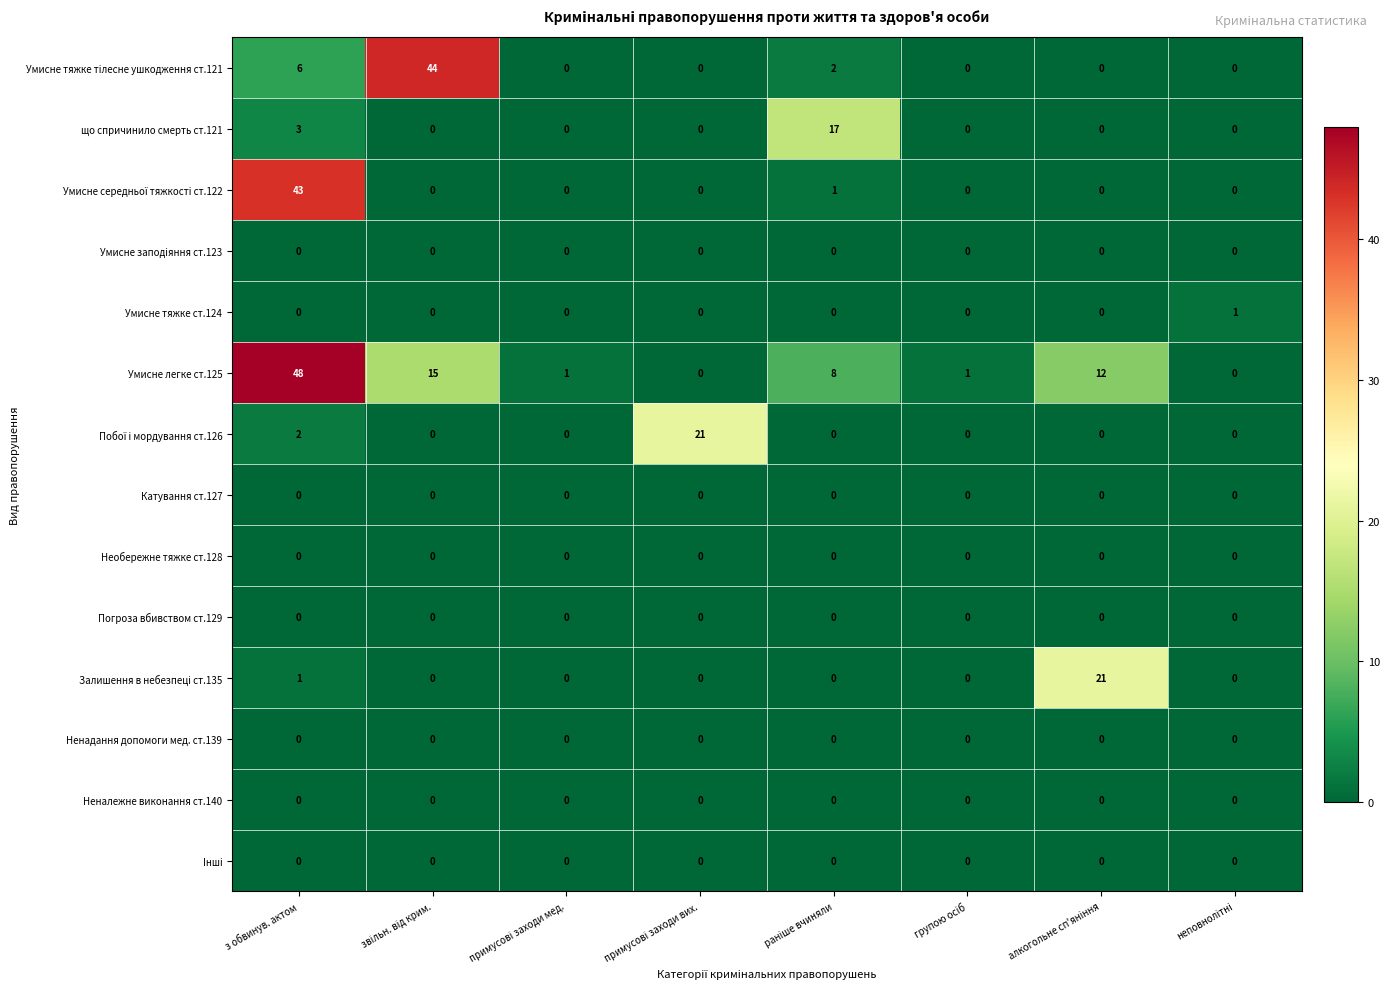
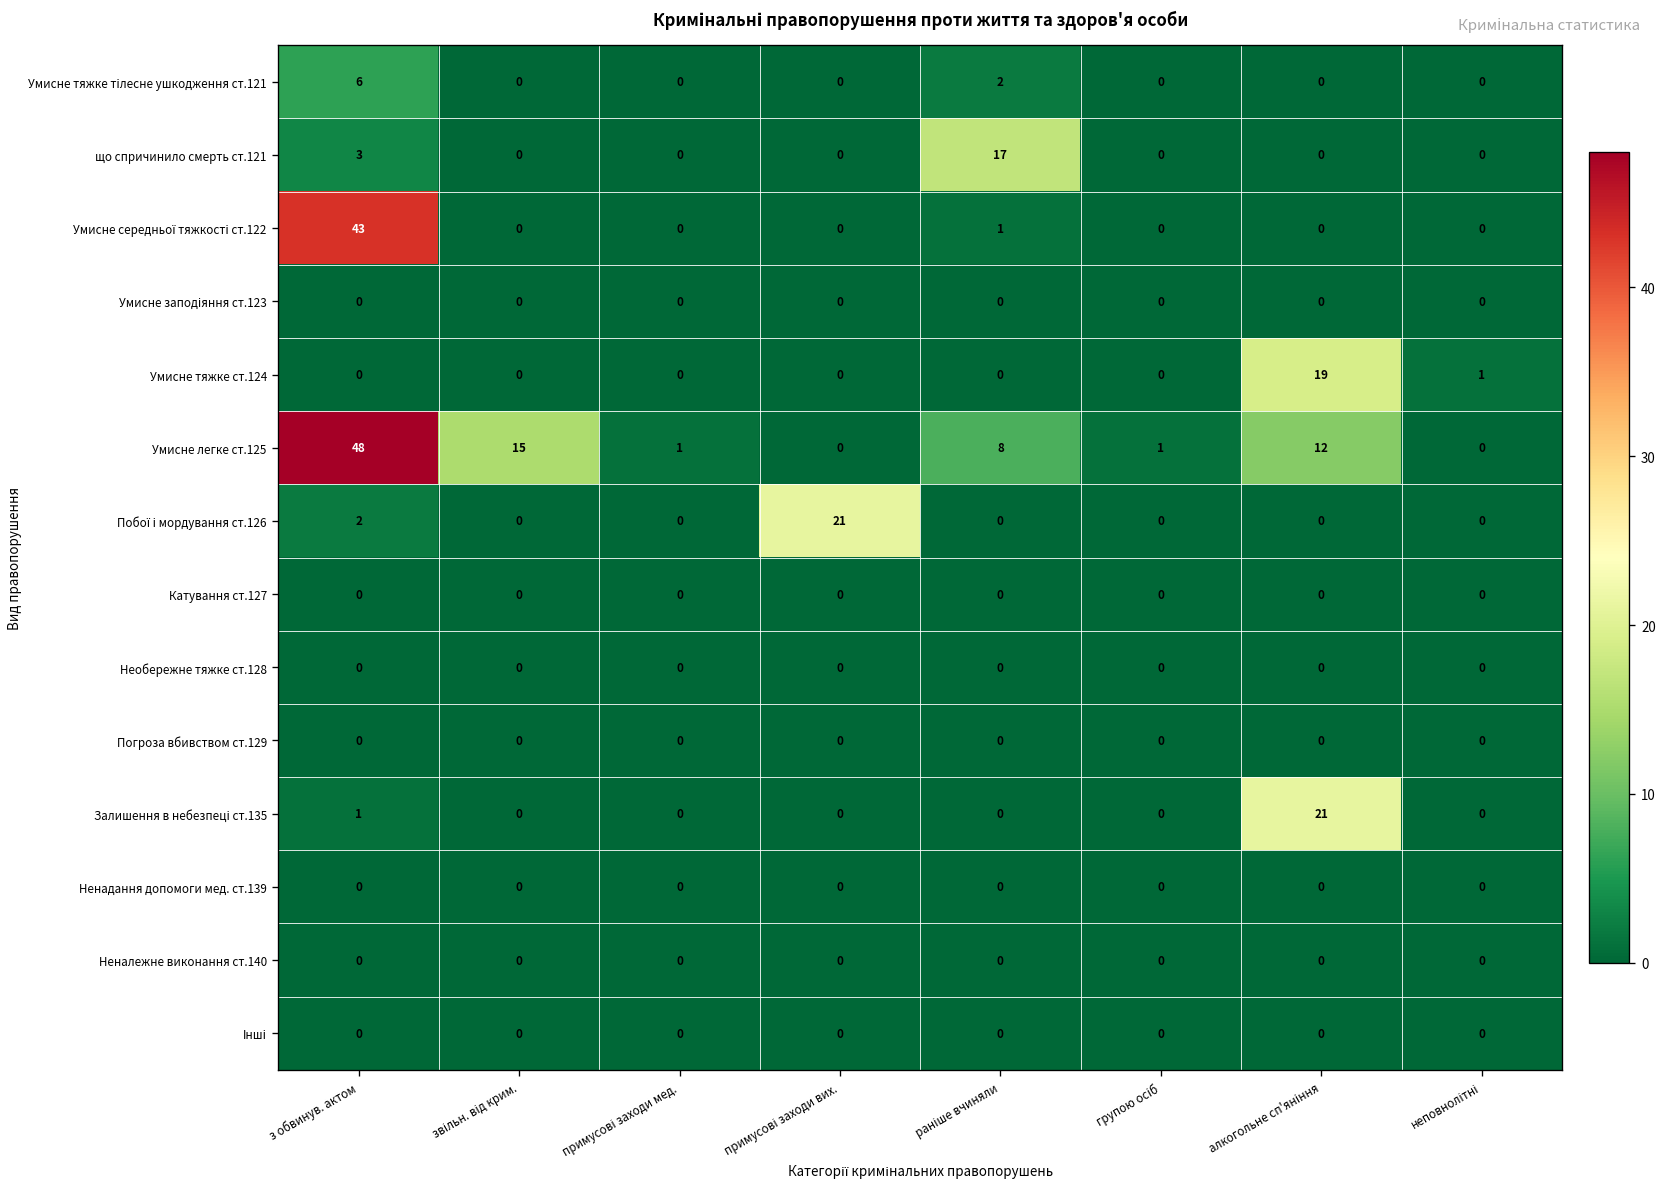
Умисне тяжке тілесне ушкодження ст.121, звільн. від крим.: 44 -> 0
Умисне тяжке ст.124, алкогольне сп'яніння: 0 -> 19
